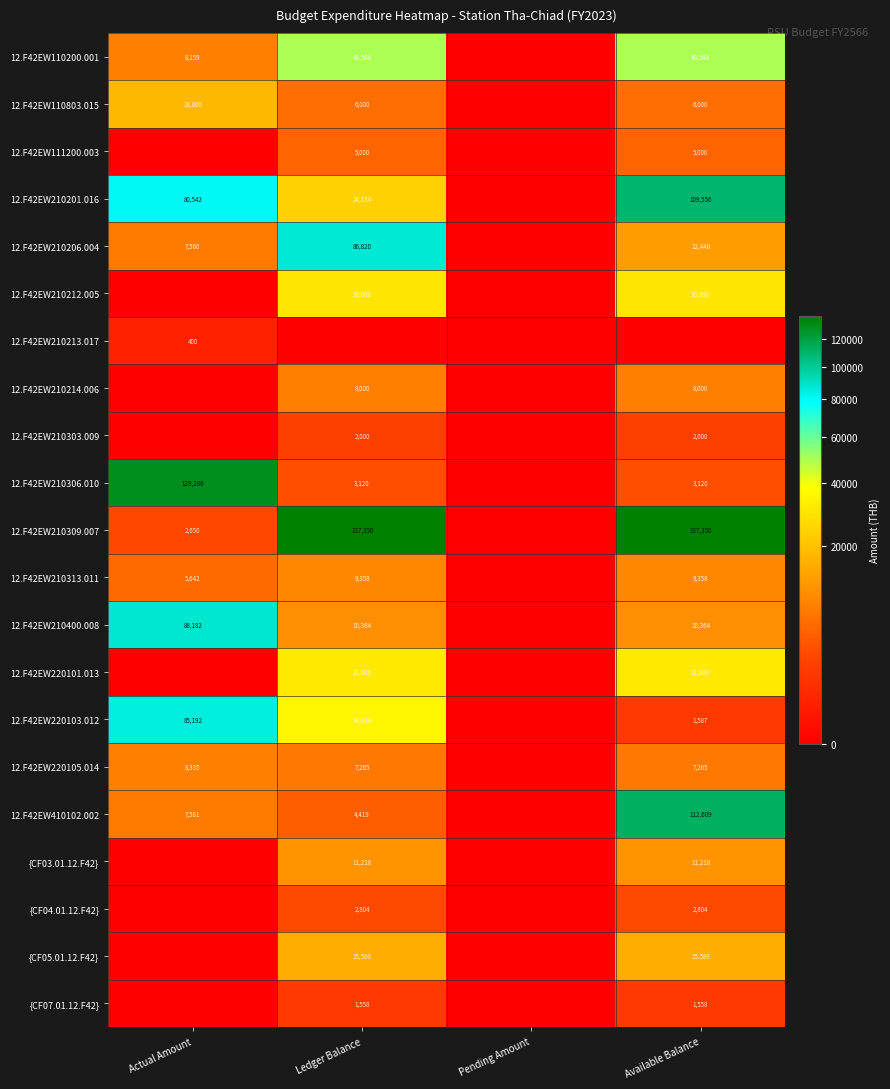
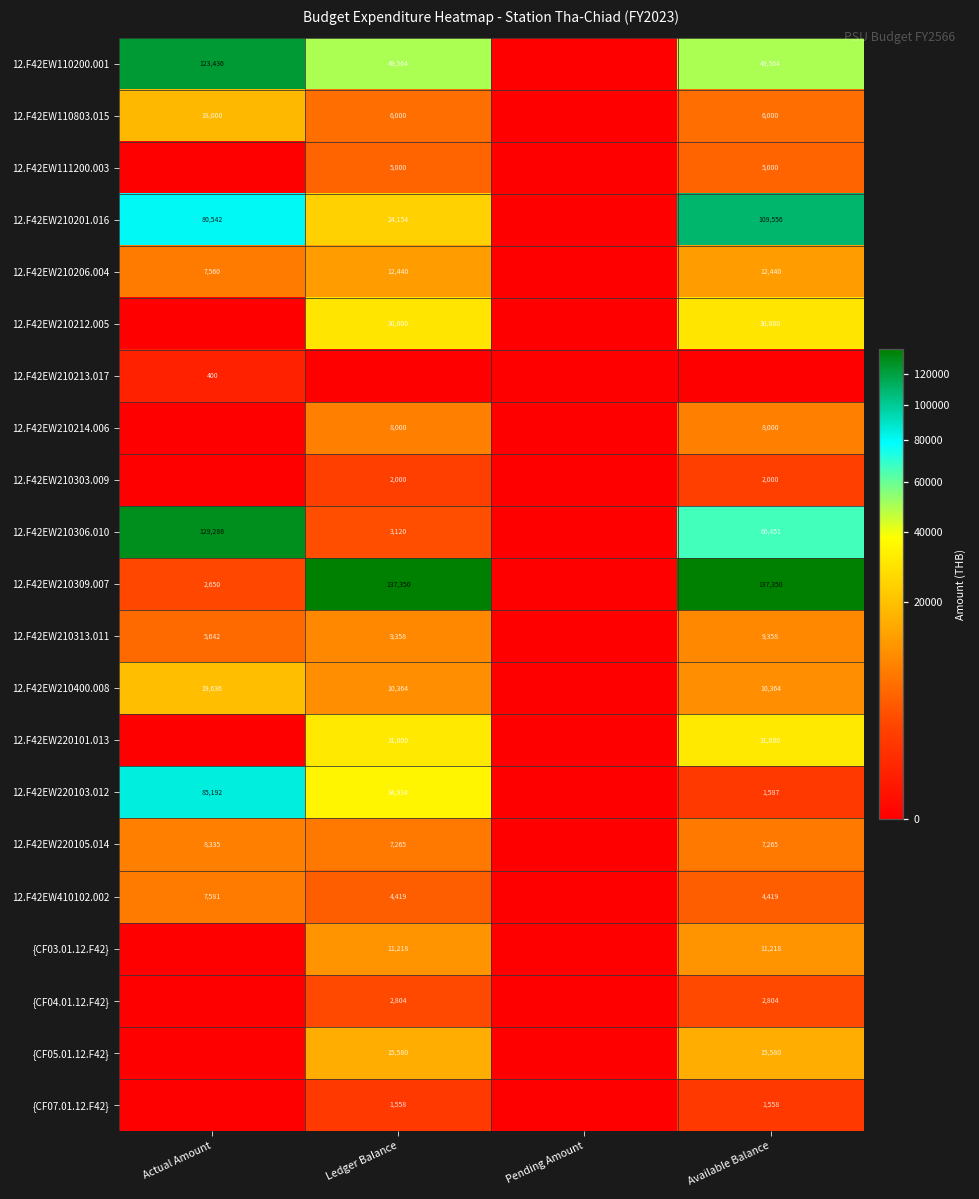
12.F42EW110200.001, Actual Amount: 8,159 -> 123,436
12.F42EW210206.004, Ledger Balance: 86,820 -> 12,440
12.F42EW210306.010, Available Balance: 3,120 -> 66,451
12.F42EW210400.008, Actual Amount: 88,182 -> 19,636
12.F42EW410102.002, Available Balance: 112,609 -> 4,419
